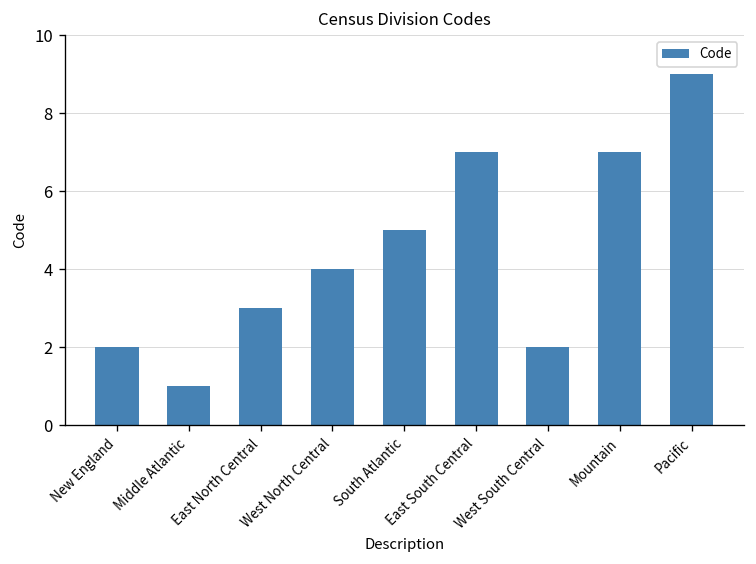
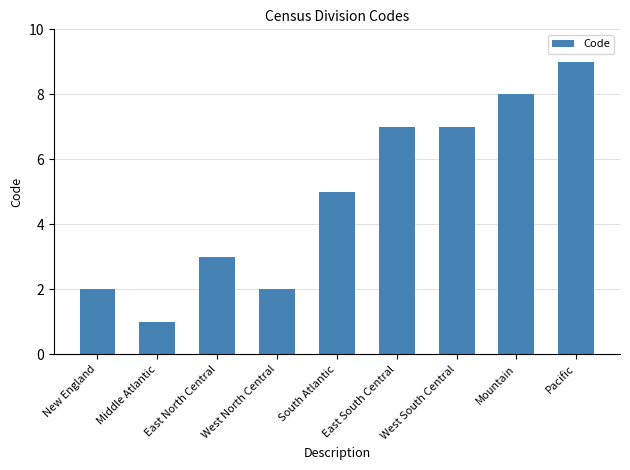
West North Central: 4 -> 2
West South Central: 2 -> 7
Mountain: 7 -> 8
